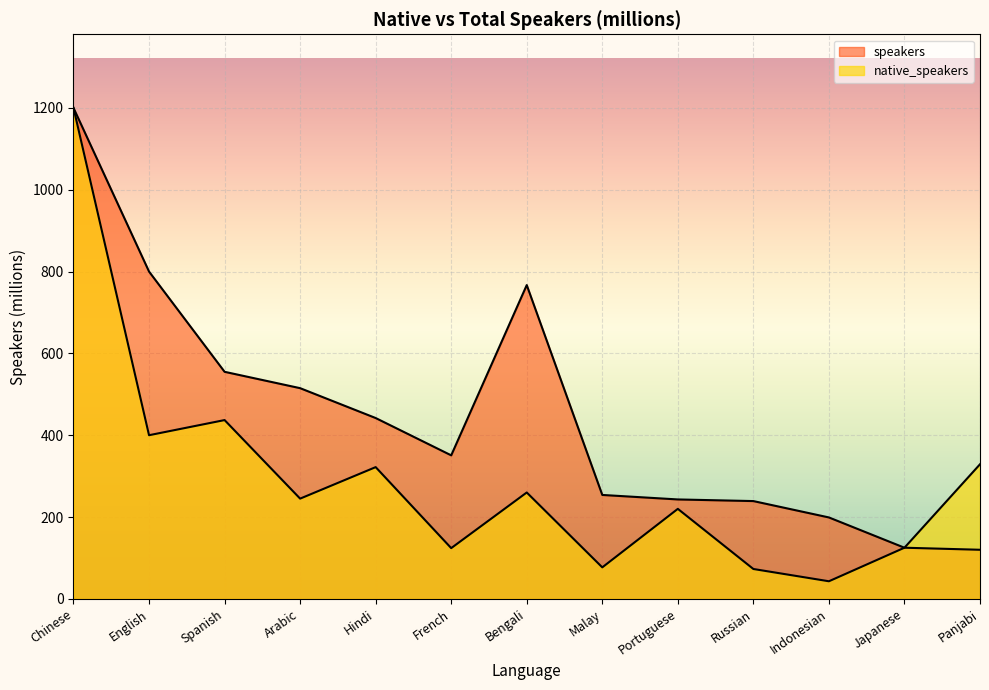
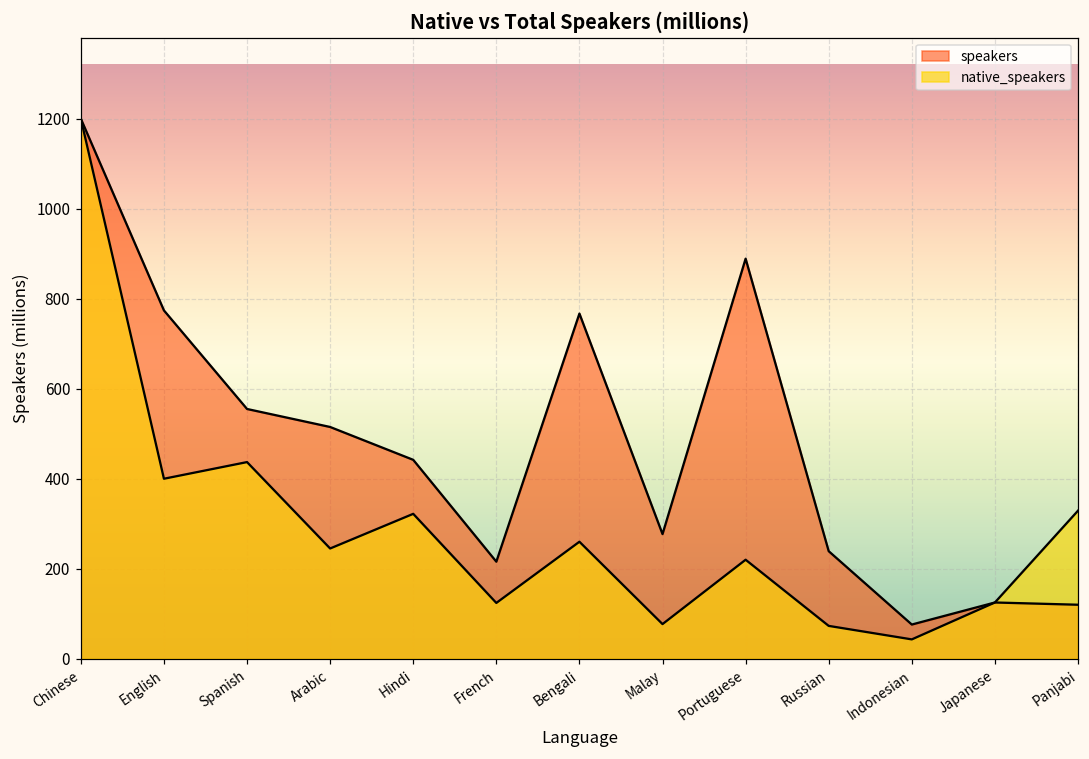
speakers, English: 800 -> 770
speakers, French: 350 -> 220
speakers, Malay: 250 -> 280
speakers, Portuguese: 240 -> 890
speakers, Indonesian: 200 -> 80
